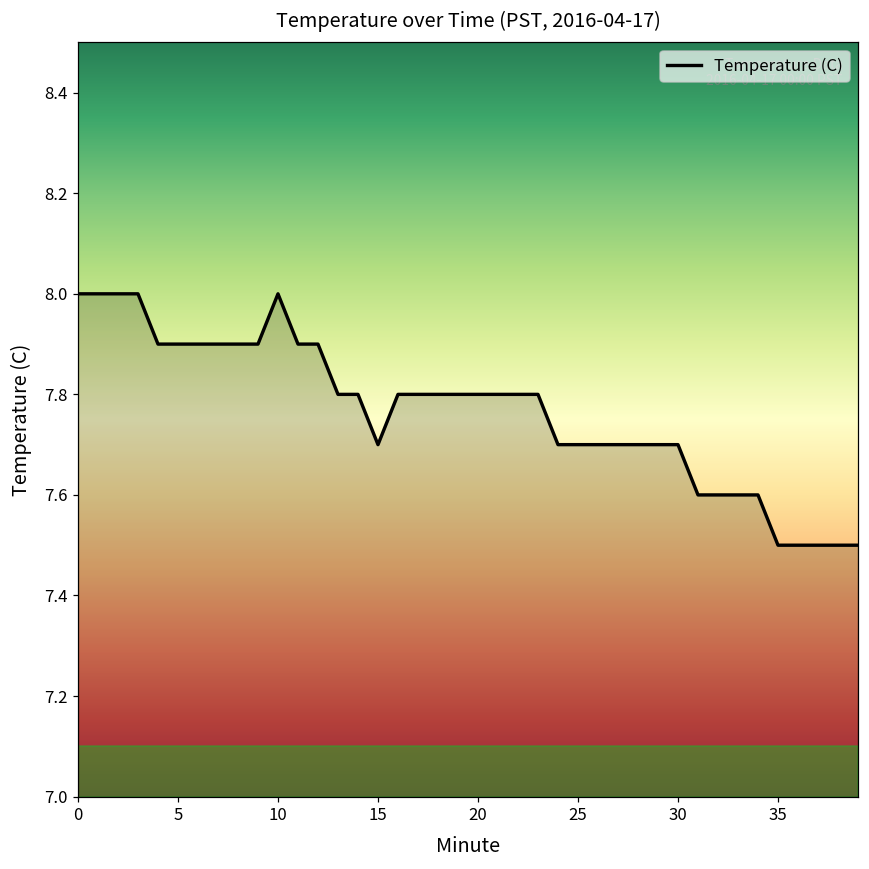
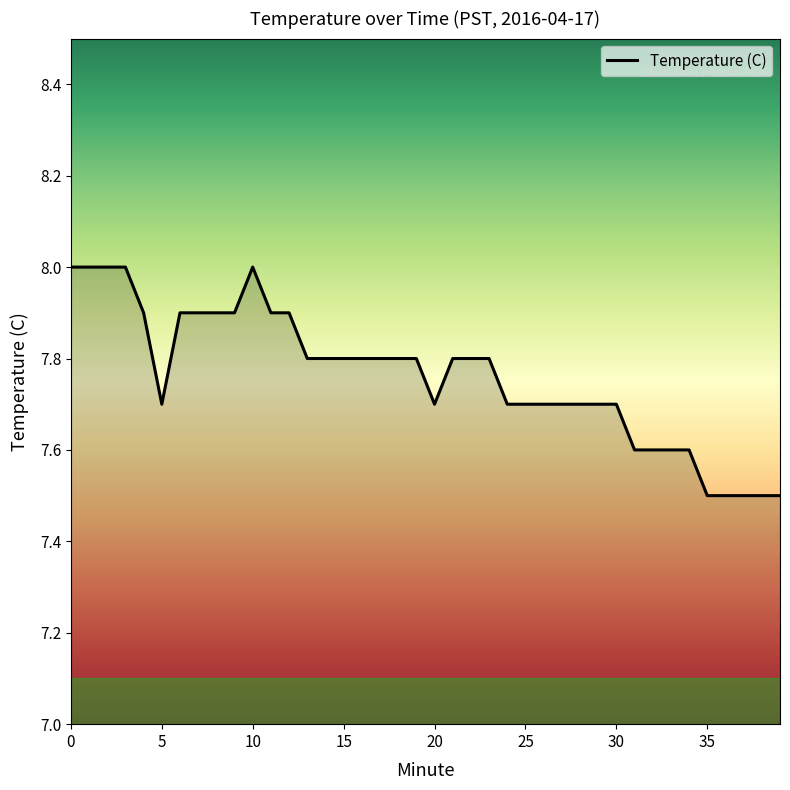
5: 7.9 -> 7.7
15: 7.7 -> 7.8
20: 7.8 -> 7.7
